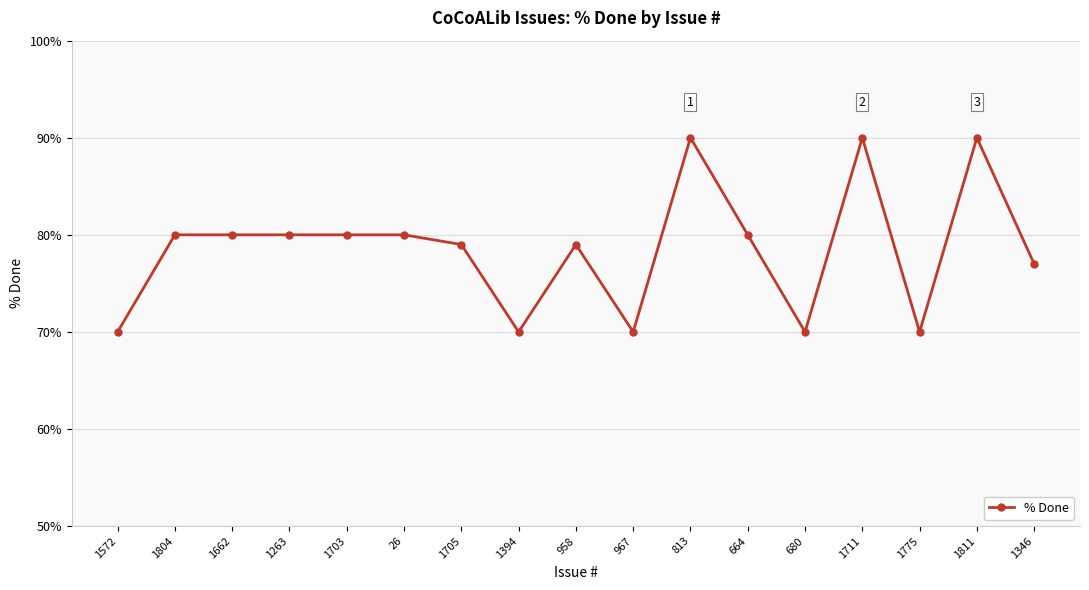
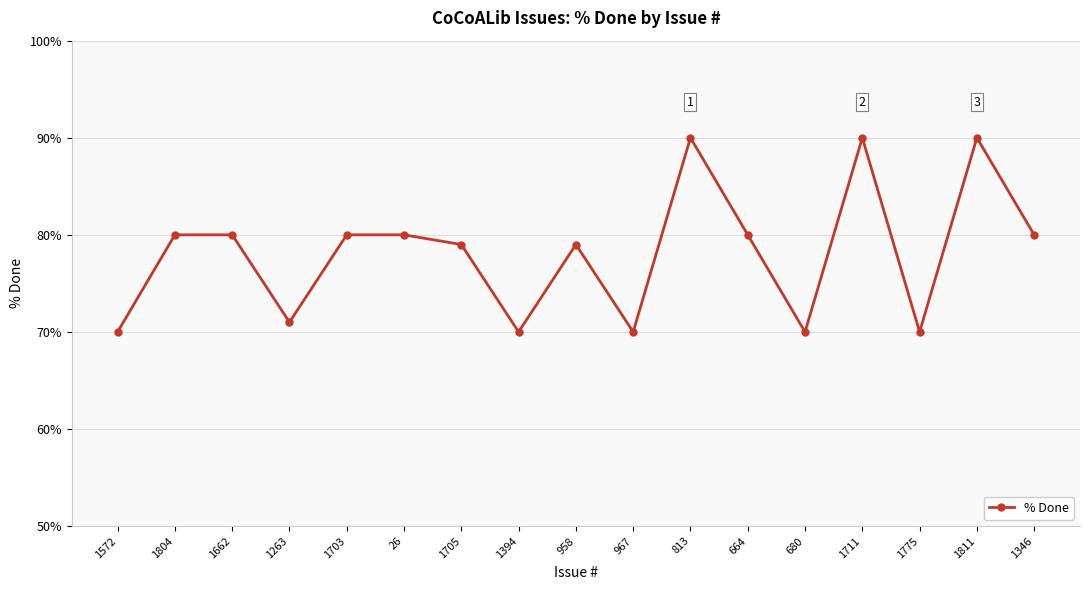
1263: 80% -> 71%
1346: 77% -> 80%
